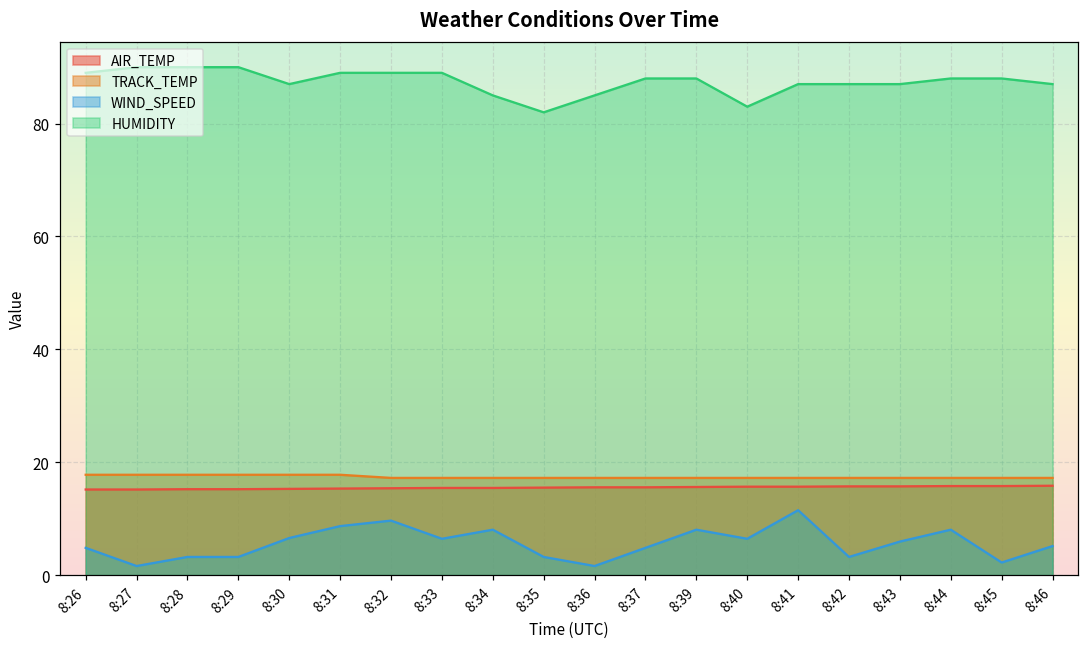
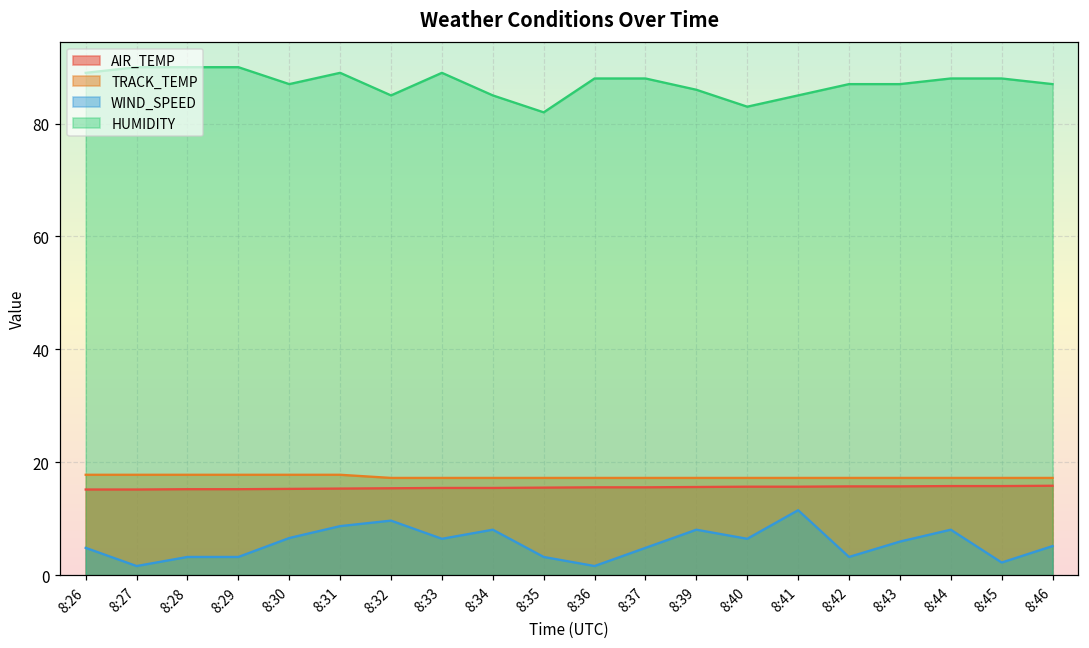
HUMIDITY, 8:32: 89 -> 85
HUMIDITY, 8:36: 85 -> 88
HUMIDITY, 8:39: 88 -> 86
HUMIDITY, 8:41: 87 -> 85
